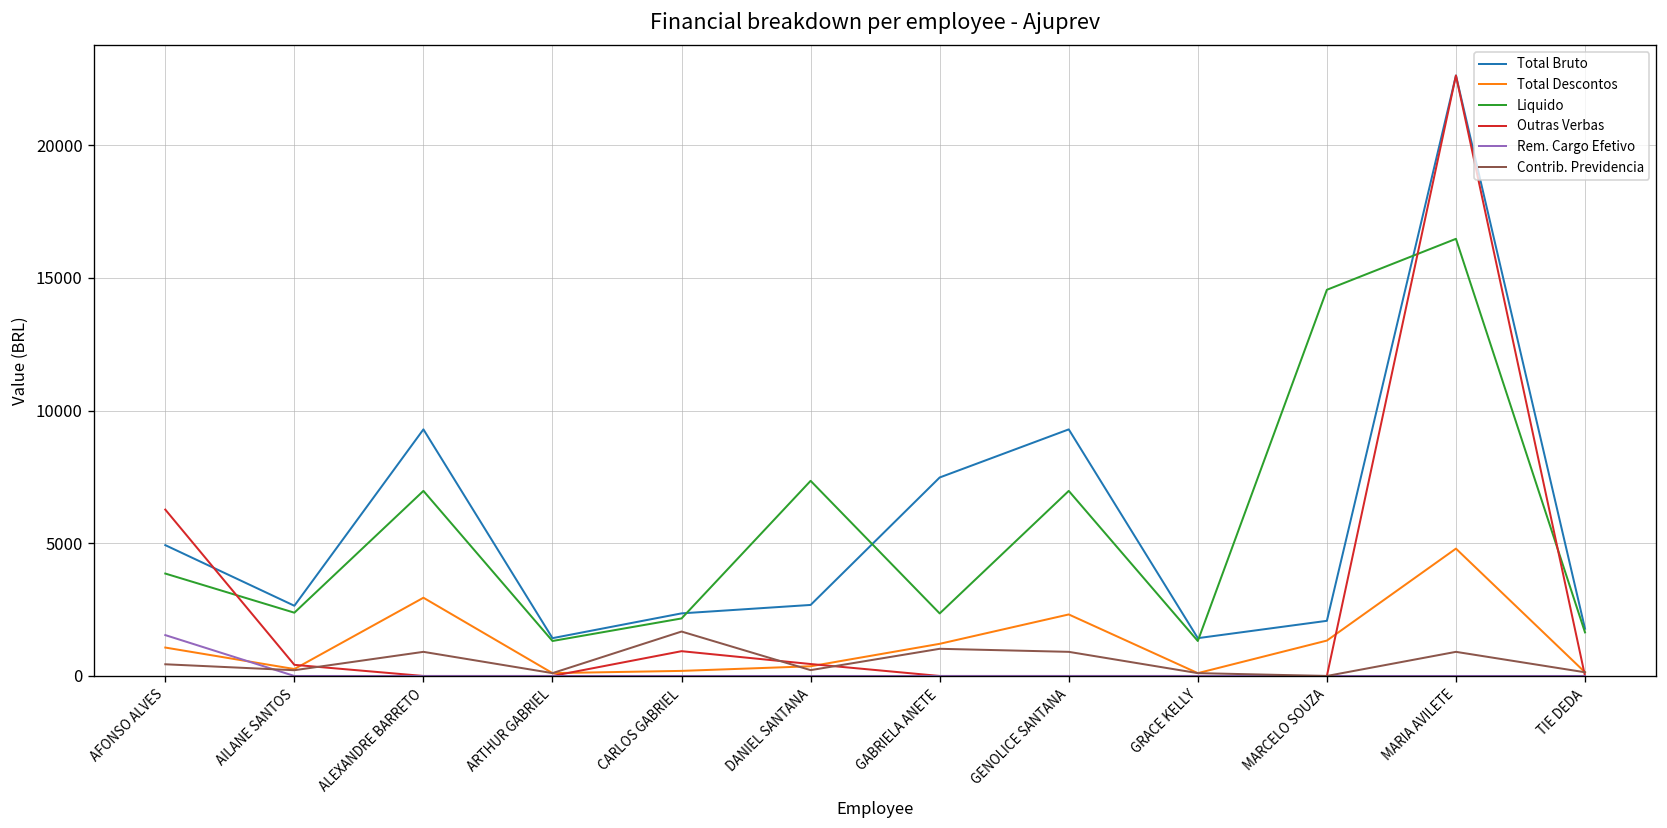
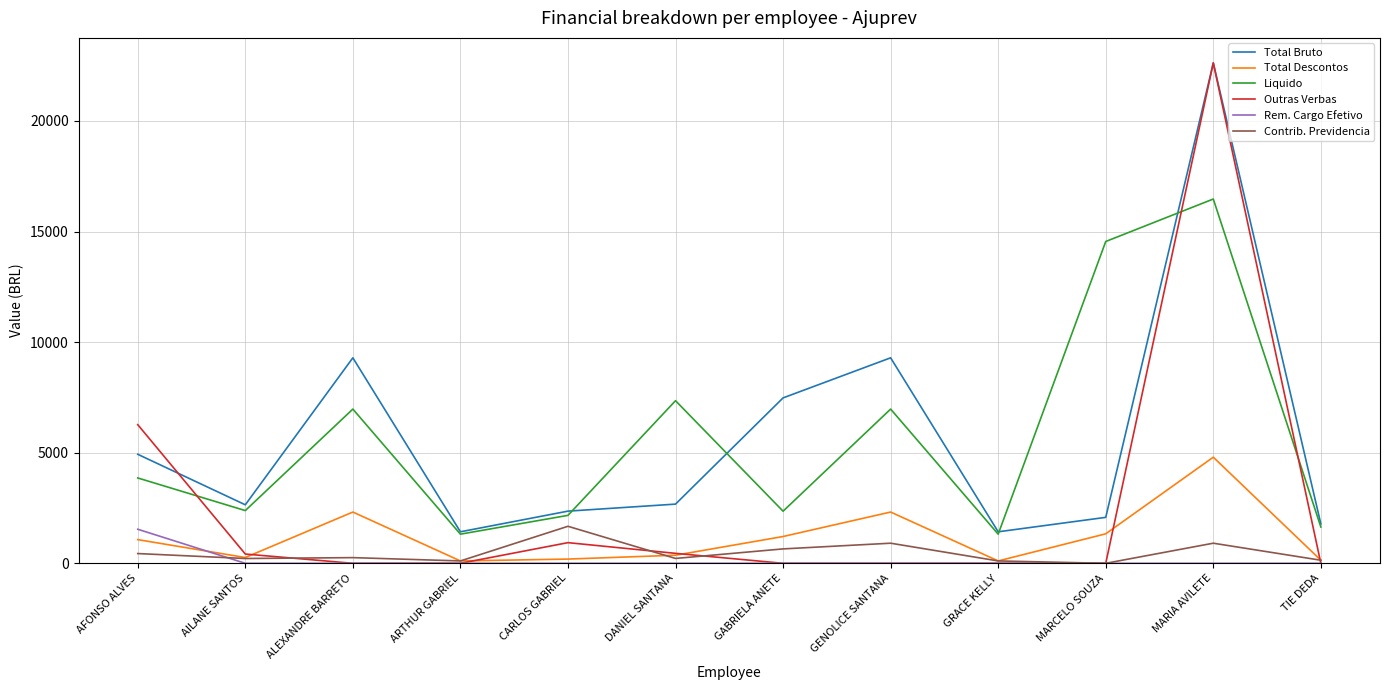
Total Descontos, ALEXANDRE BARRETO: 2900 -> 2300
Contrib. Previdencia, ALEXANDRE BARRETO: 900 -> 300
Contrib. Previdencia, GABRIELA ANETE: 1000 -> 700
